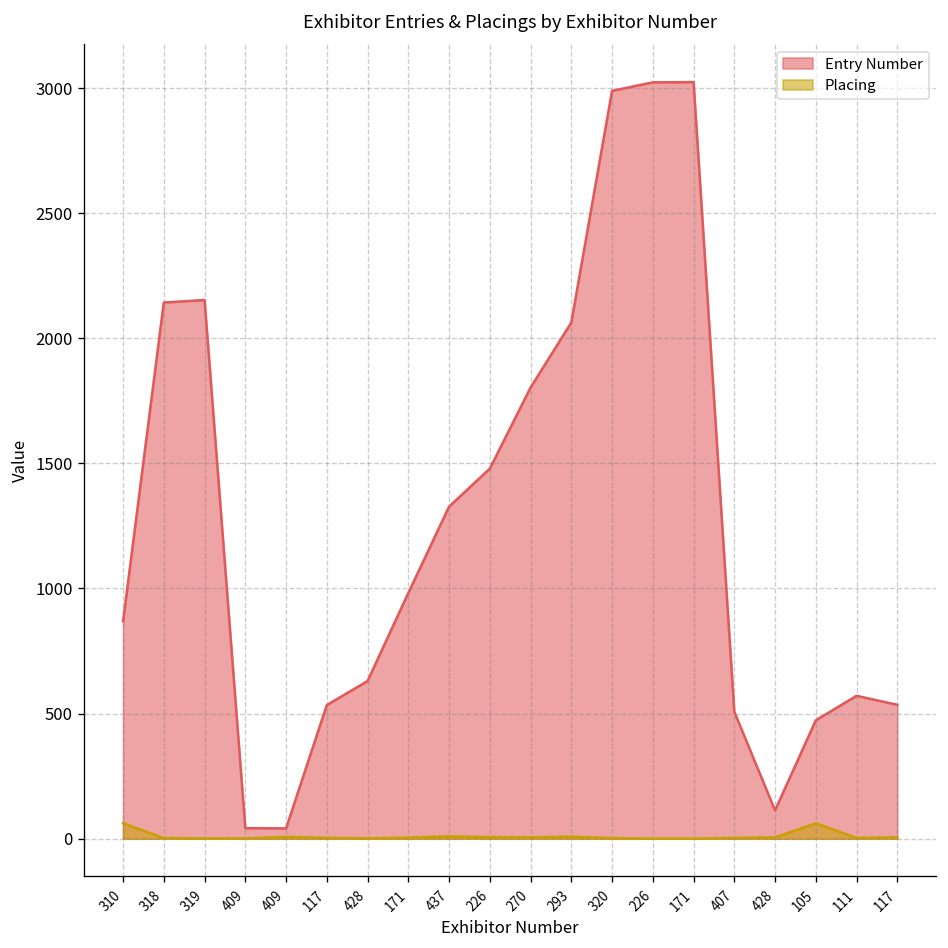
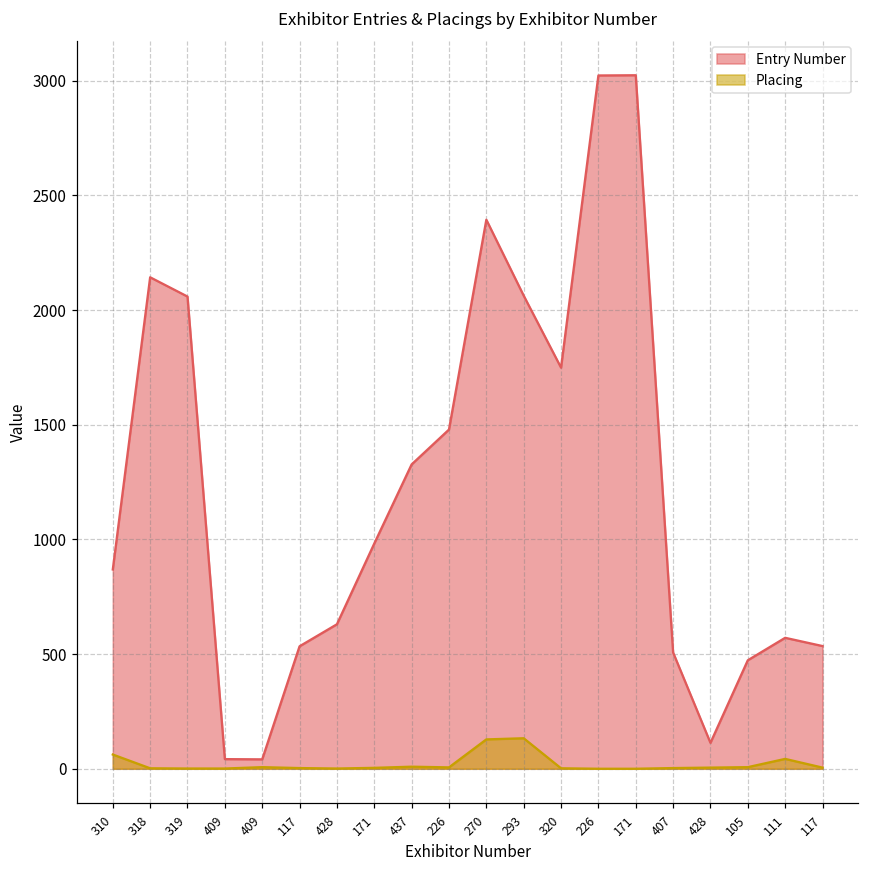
Entry Number, 319: 2150 -> 2060
Entry Number, 270: 1800 -> 2390
Placing, 270: 10 -> 130
Placing, 293: 10 -> 130
Entry Number, 320: 2990 -> 1750
Placing, 105: 60 -> 10
Placing, 111: 0 -> 40
